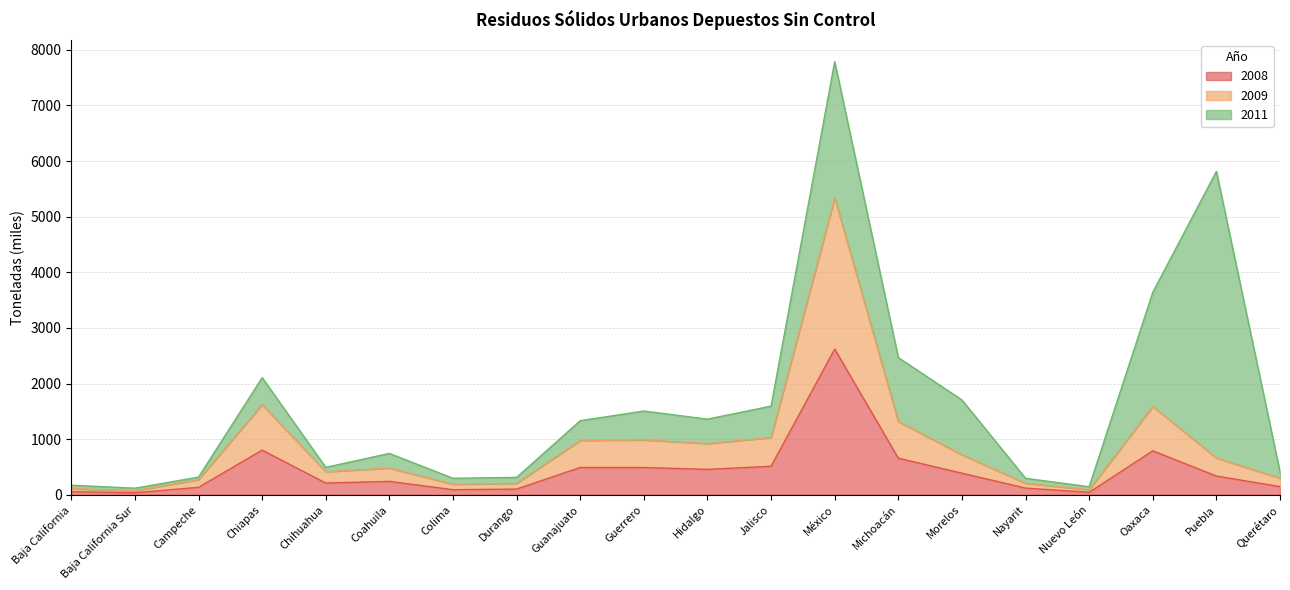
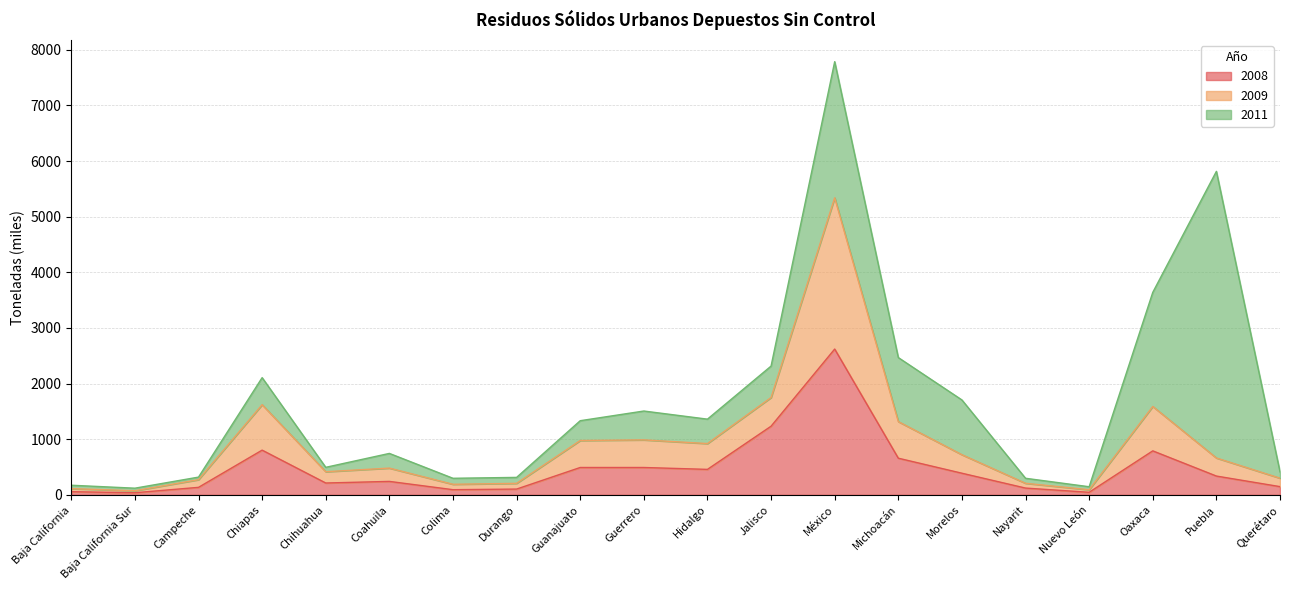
2008, Jalisco: 500 -> 1200
